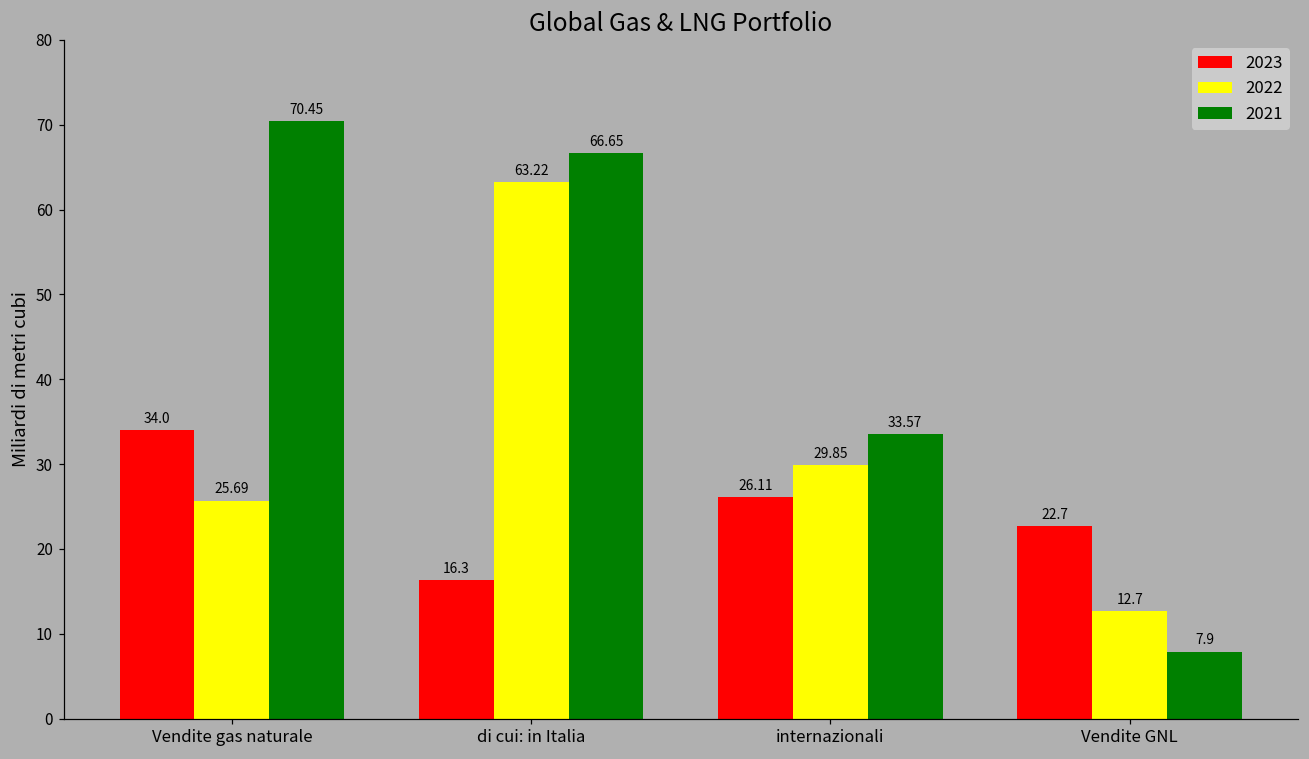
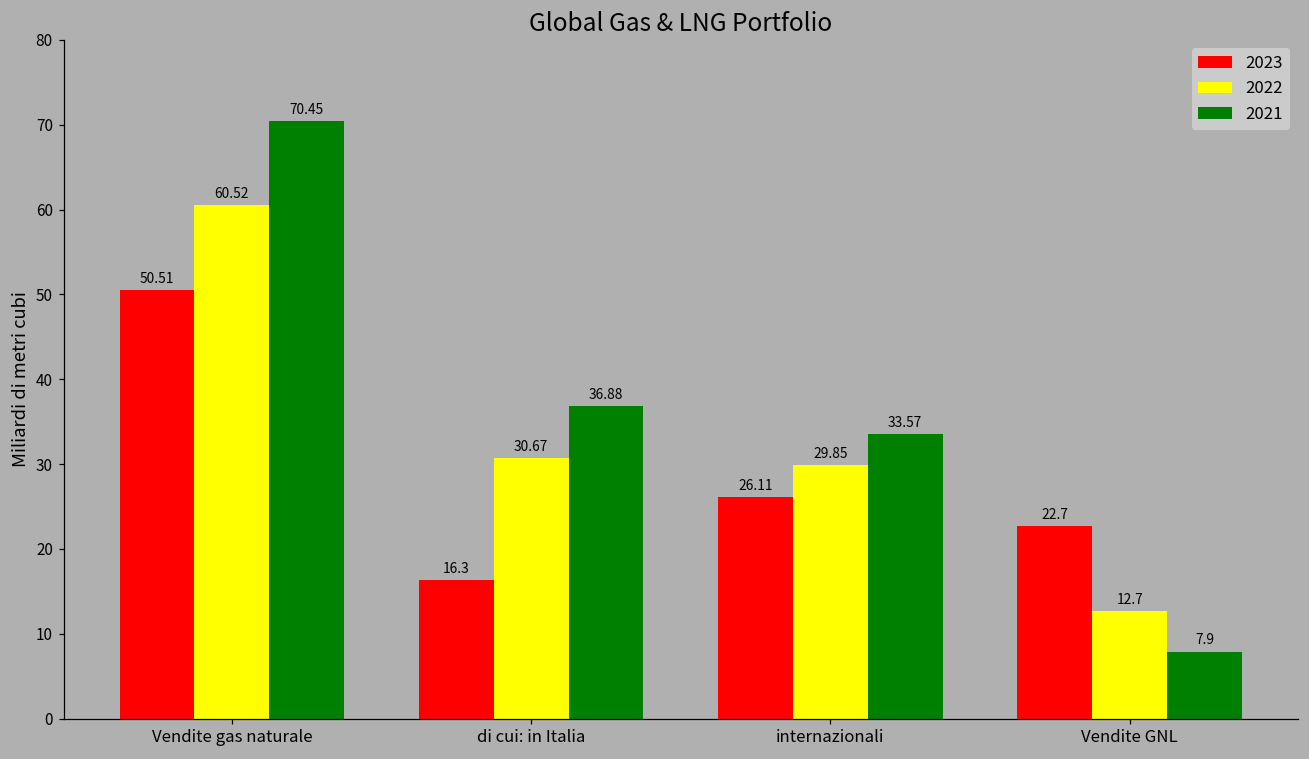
2023, Vendite gas naturale: 34.0 -> 50.51
2022, Vendite gas naturale: 25.69 -> 60.52
2022, di cui: in Italia: 63.22 -> 30.67
2021, di cui: in Italia: 66.65 -> 36.88
